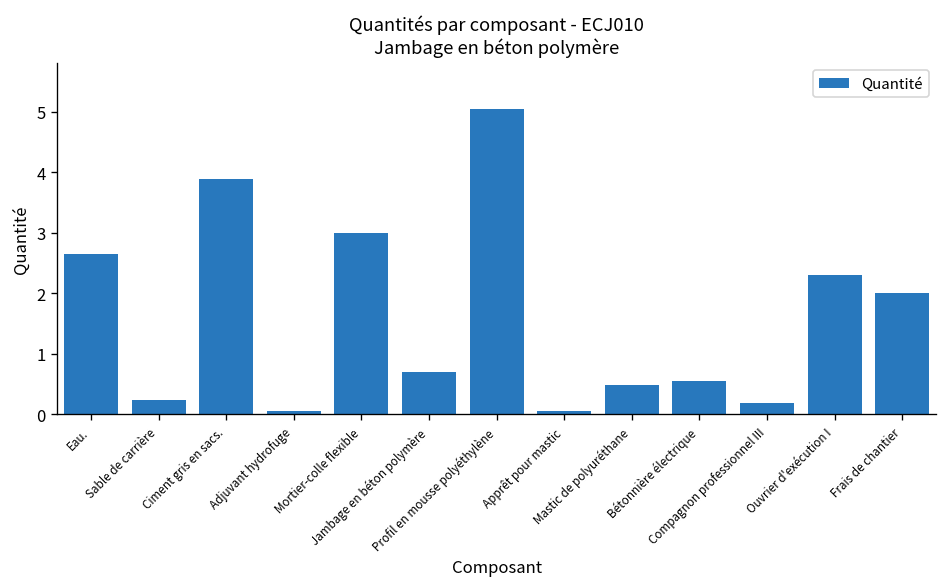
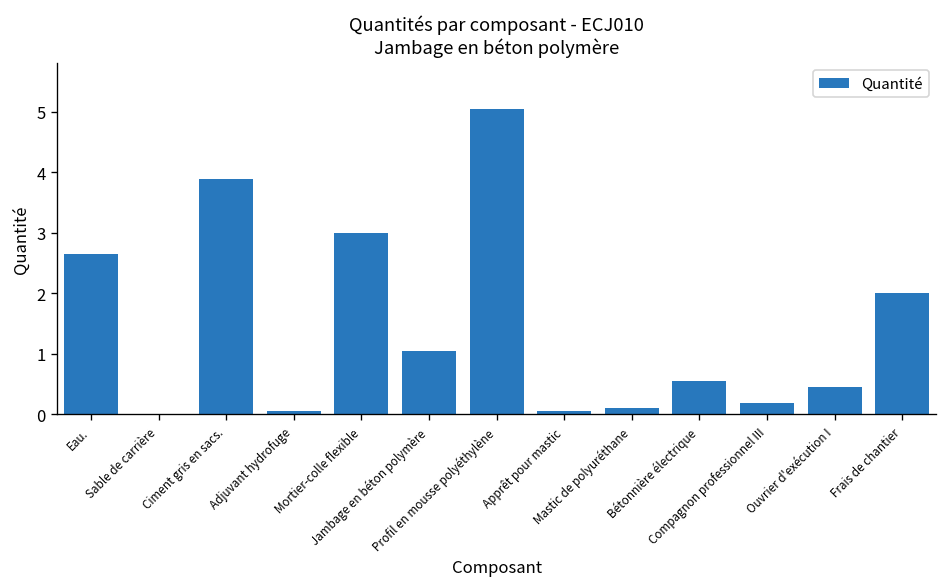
Sable de carrière: 0.2 -> 0.0
Jambage en béton polymère: 0.7 -> 1.1
Mastic de polyuréthane: 0.5 -> 0.1
Ouvrier d'exécution I: 2.3 -> 0.5
